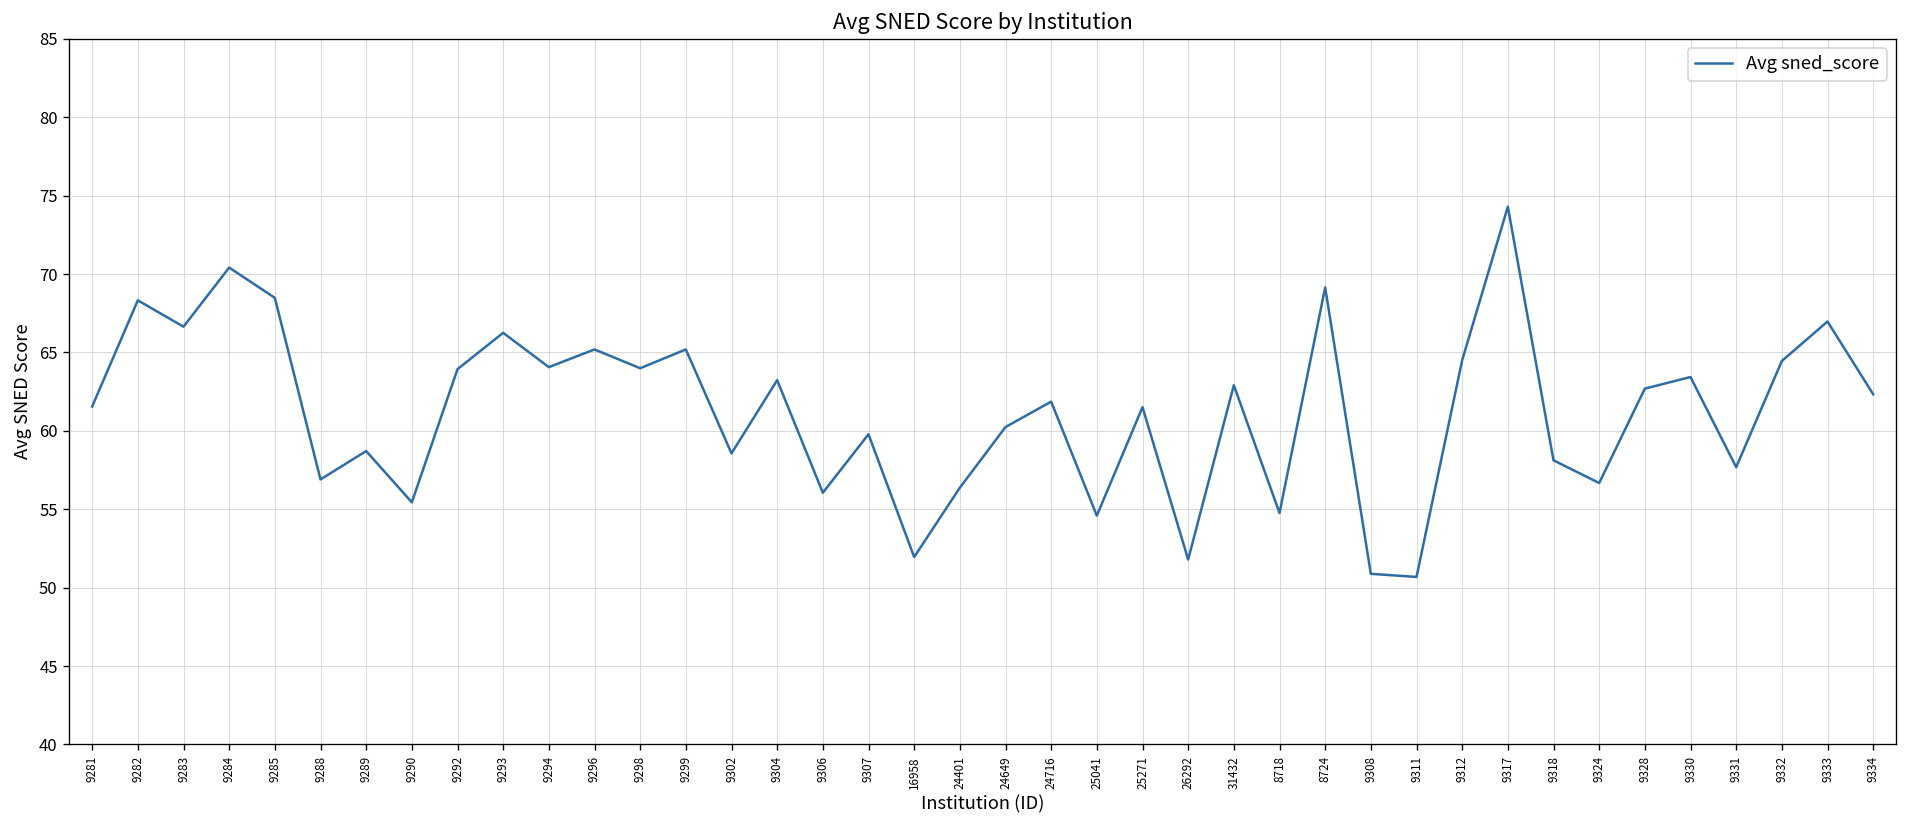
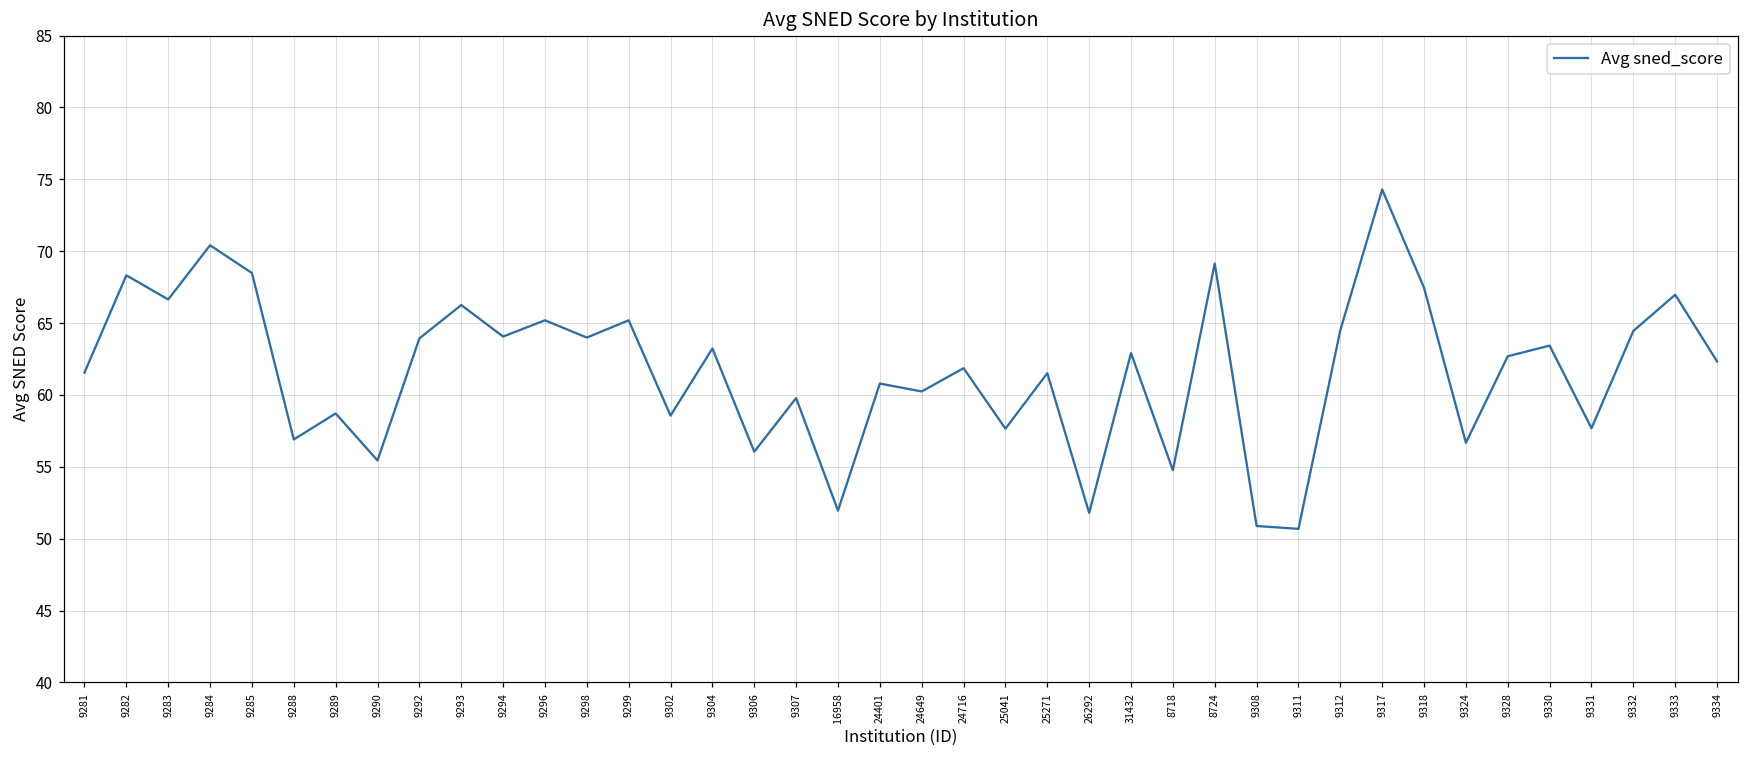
24401: 56.4 -> 60.8
25041: 54.6 -> 57.7
9318: 58.1 -> 67.5
